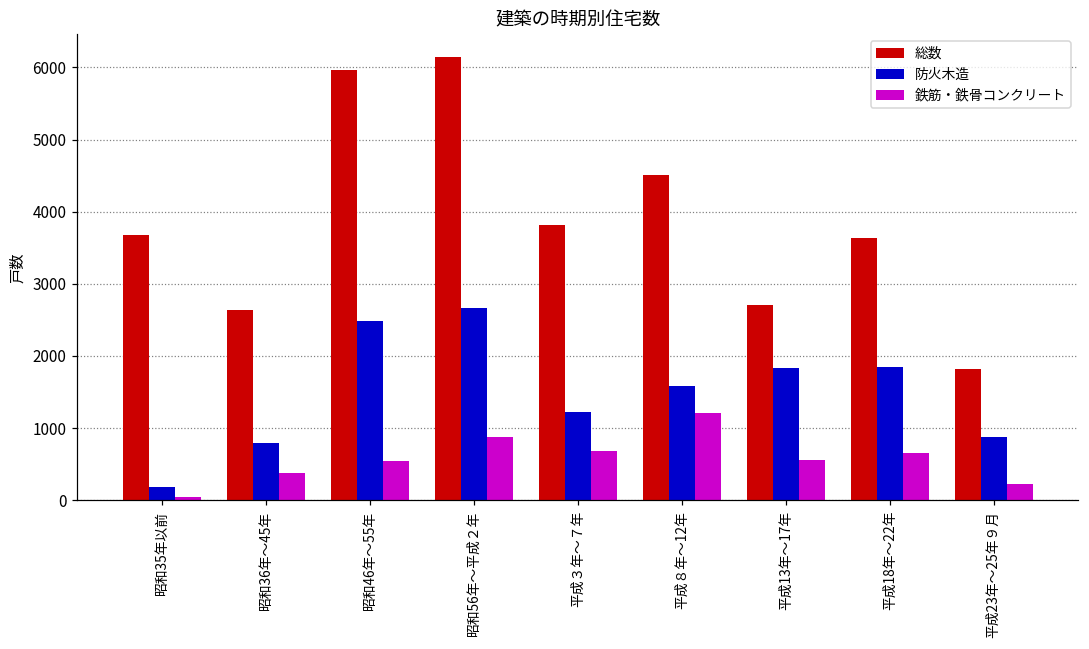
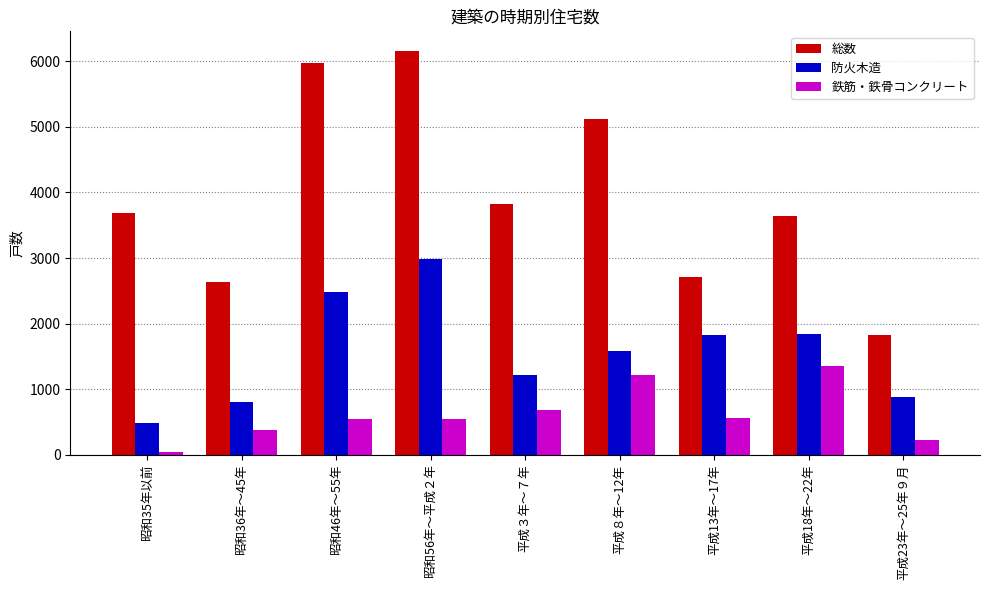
防火木造, 昭和35年以前: 200 -> 500
防火木造, 昭和56年～平成２年: 2700 -> 3000
鉄筋・鉄骨コンクリート, 昭和56年～平成２年: 900 -> 600
総数, 平成８年～12年: 4500 -> 5100
鉄筋・鉄骨コンクリート, 平成18年～22年: 700 -> 1400
